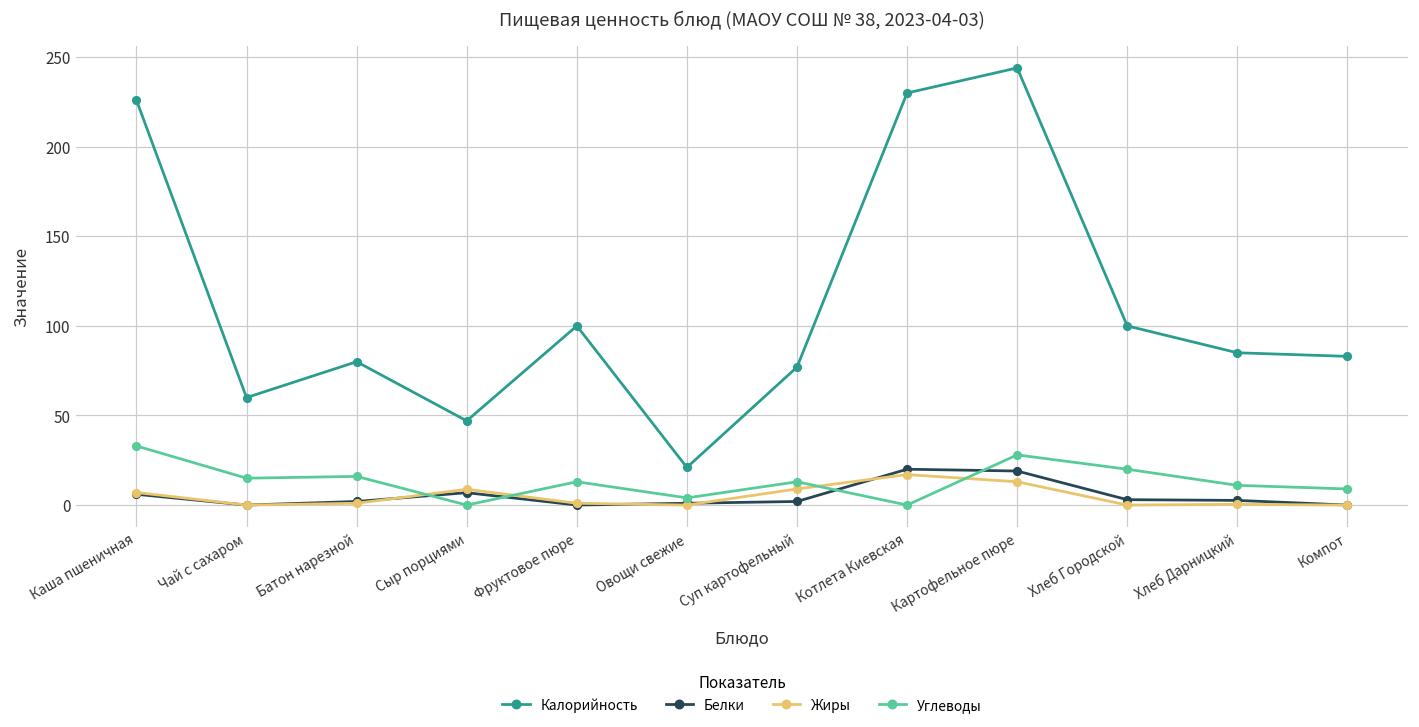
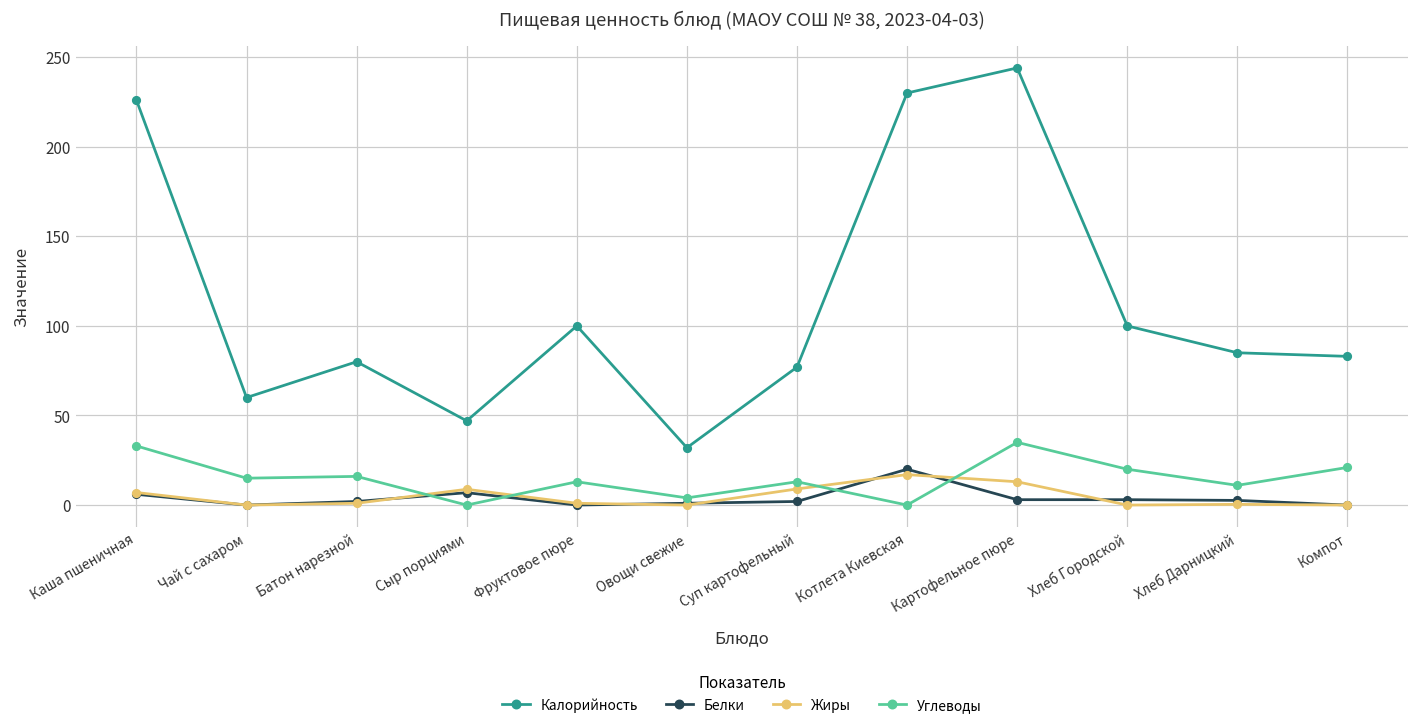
Калорийность, Овощи свежие: 21 -> 32
Белки, Картофельное пюре: 19 -> 3
Углеводы, Картофельное пюре: 28 -> 35
Углеводы, Компот: 9 -> 21
